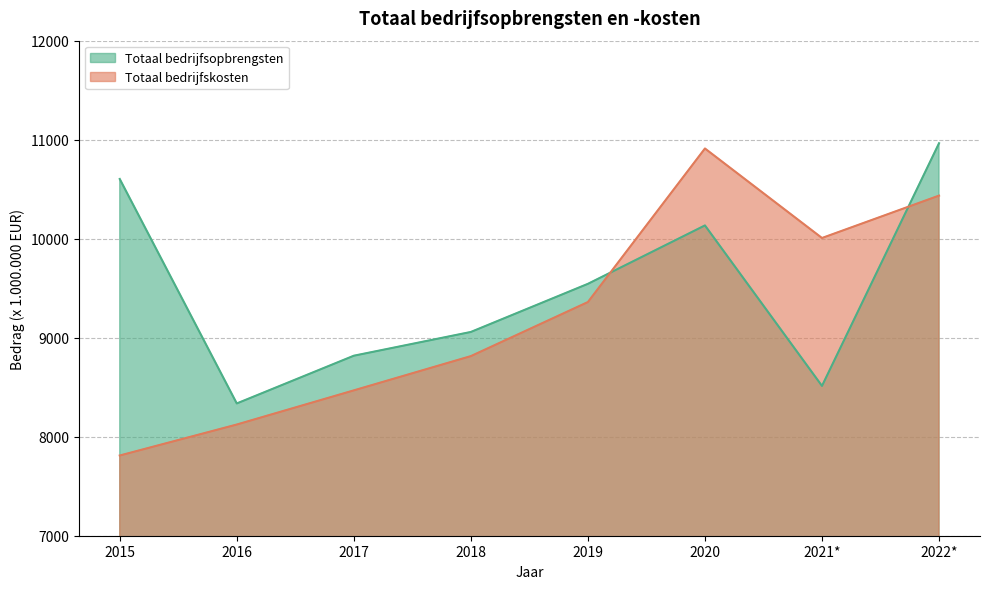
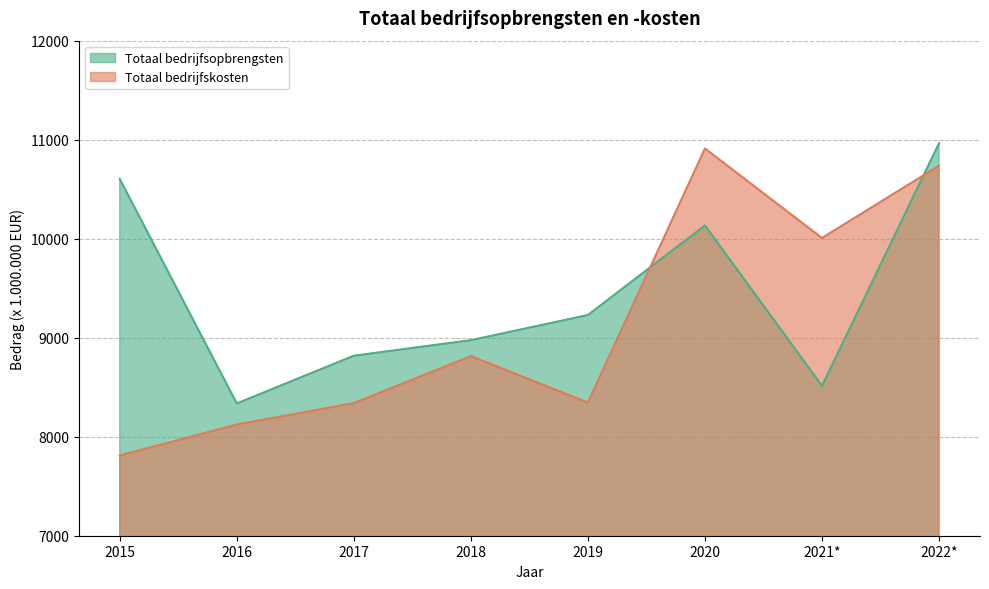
Totaal bedrijfskosten, 2017: 8500 -> 8300
Totaal bedrijfsopbrengsten, 2018: 9100 -> 9000
Totaal bedrijfsopbrengsten, 2019: 9500 -> 9200
Totaal bedrijfskosten, 2019: 9400 -> 8300
Totaal bedrijfskosten, 2022*: 10400 -> 10700
